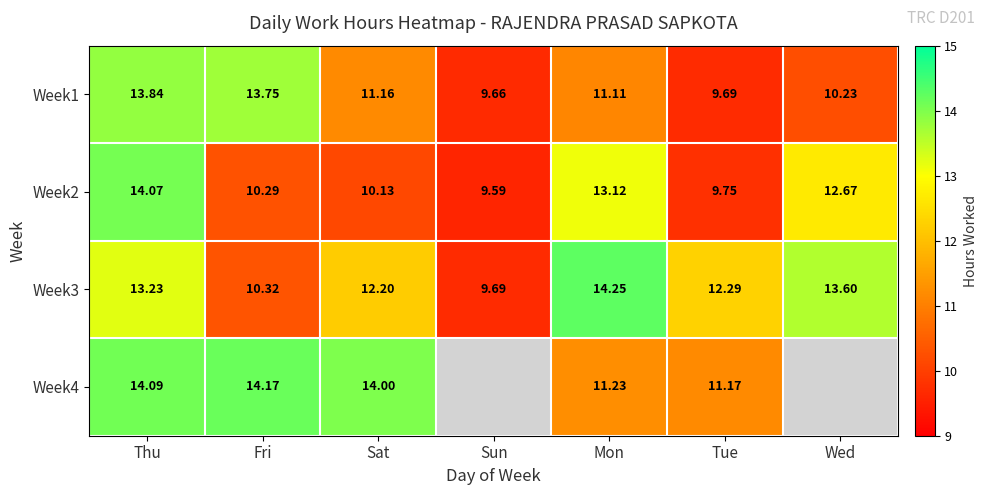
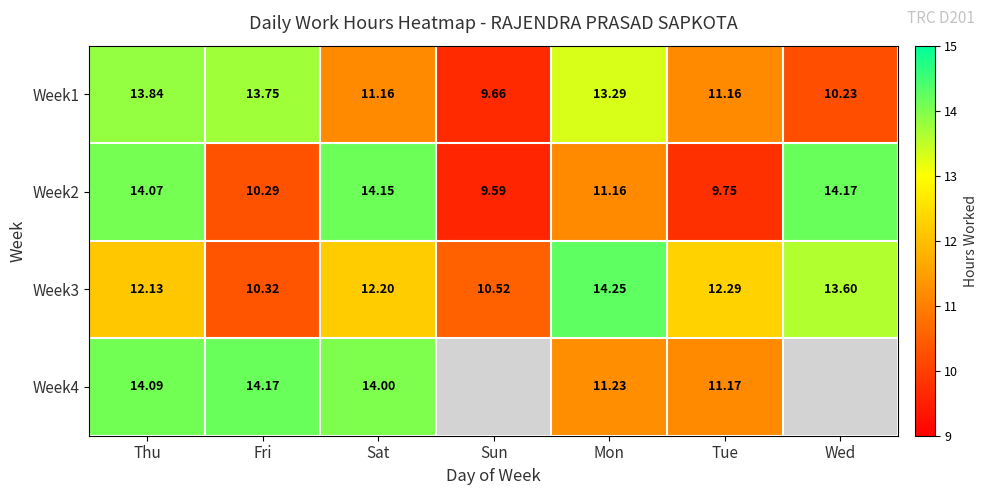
Week1, Mon: 11.11 -> 13.29
Week1, Tue: 9.69 -> 11.16
Week2, Sat: 10.13 -> 14.15
Week2, Mon: 13.12 -> 11.16
Week2, Wed: 12.67 -> 14.17
Week3, Thu: 13.23 -> 12.13
Week3, Sun: 9.69 -> 10.52
